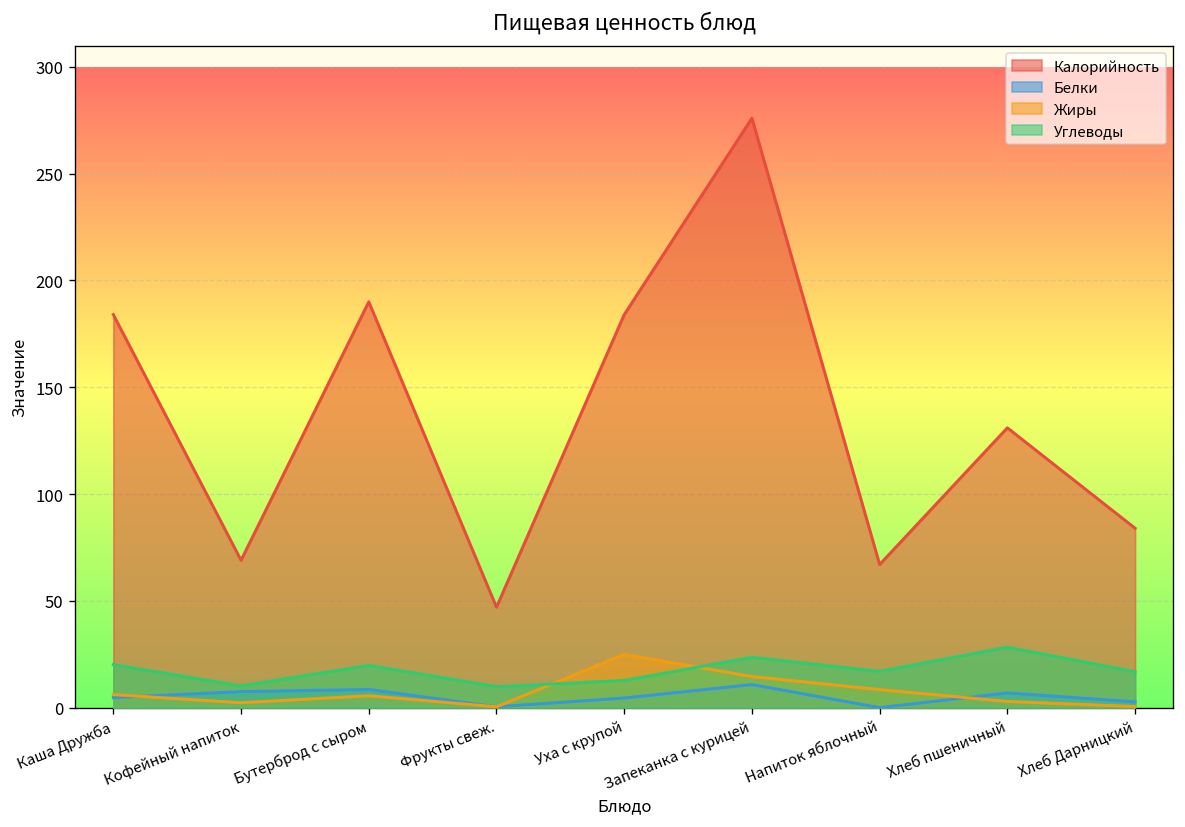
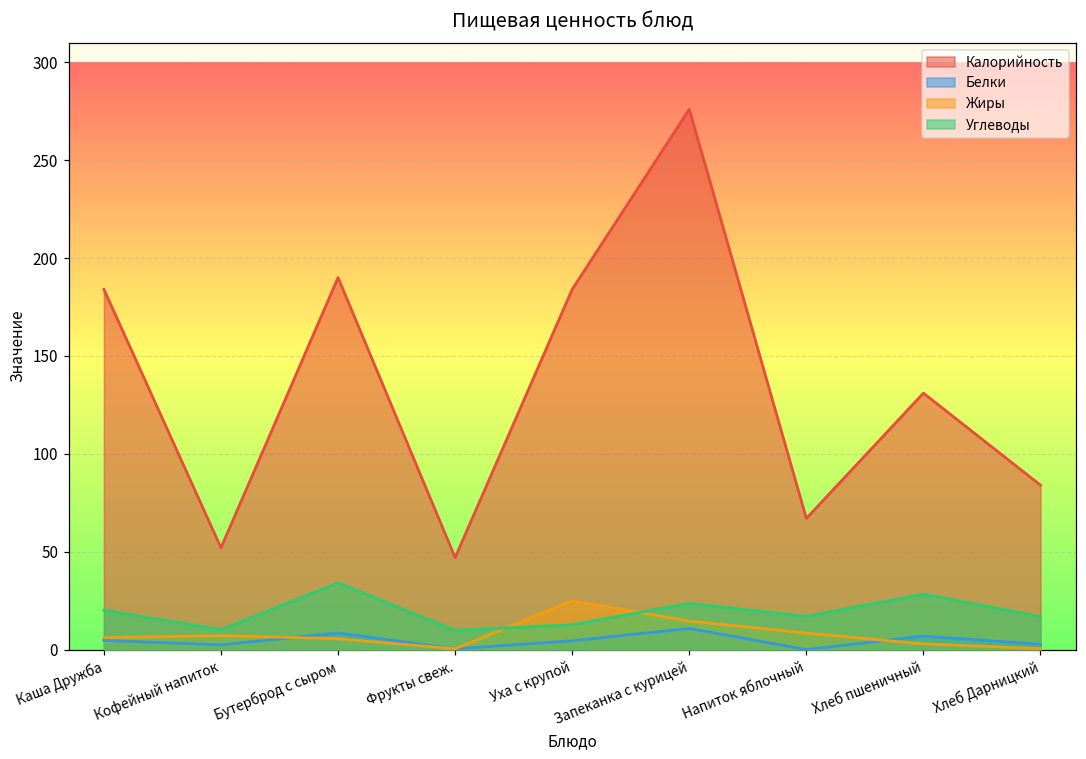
Калорийность, Кофейный напиток: 69 -> 52
Белки, Кофейный напиток: 8 -> 2
Жиры, Кофейный напиток: 2 -> 7
Углеводы, Бутерброд с сыром: 20 -> 34
